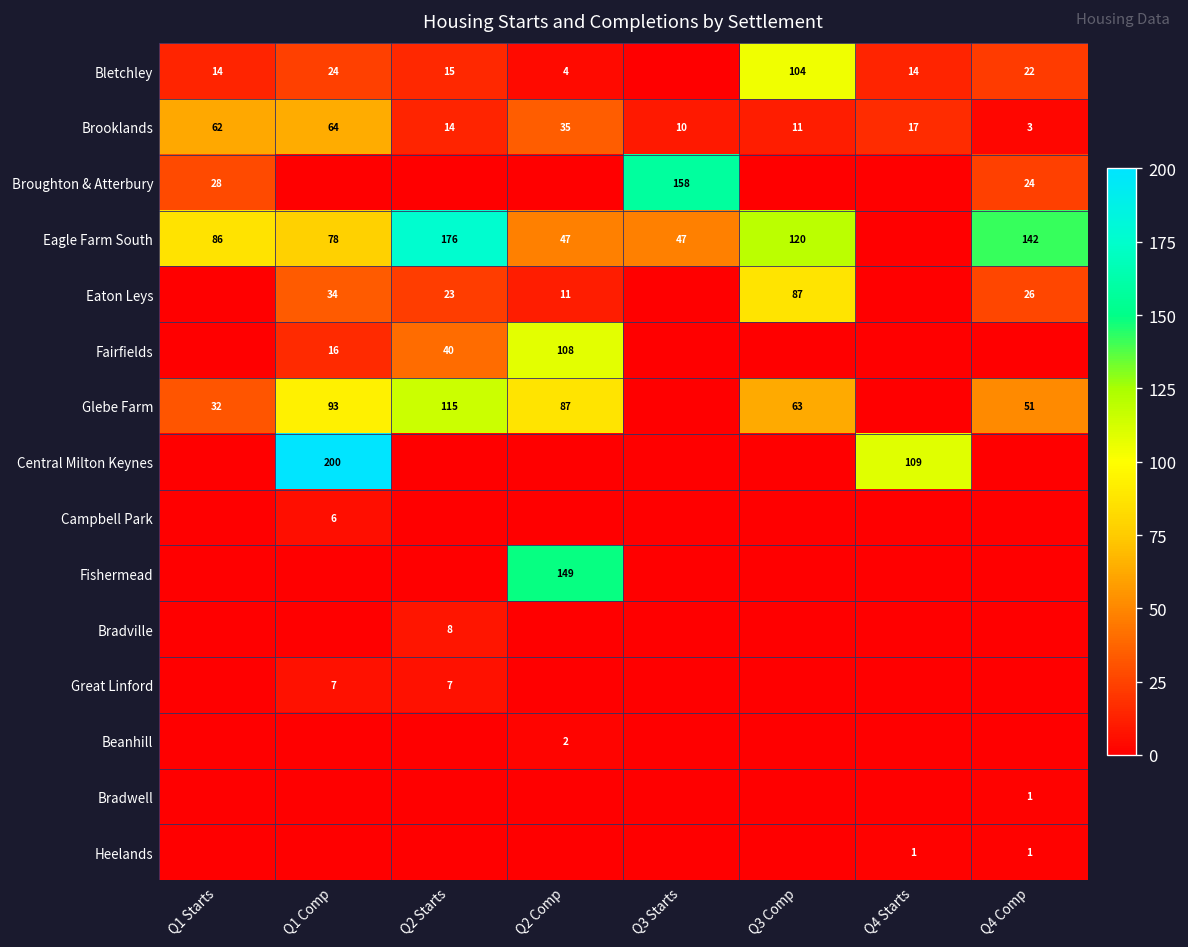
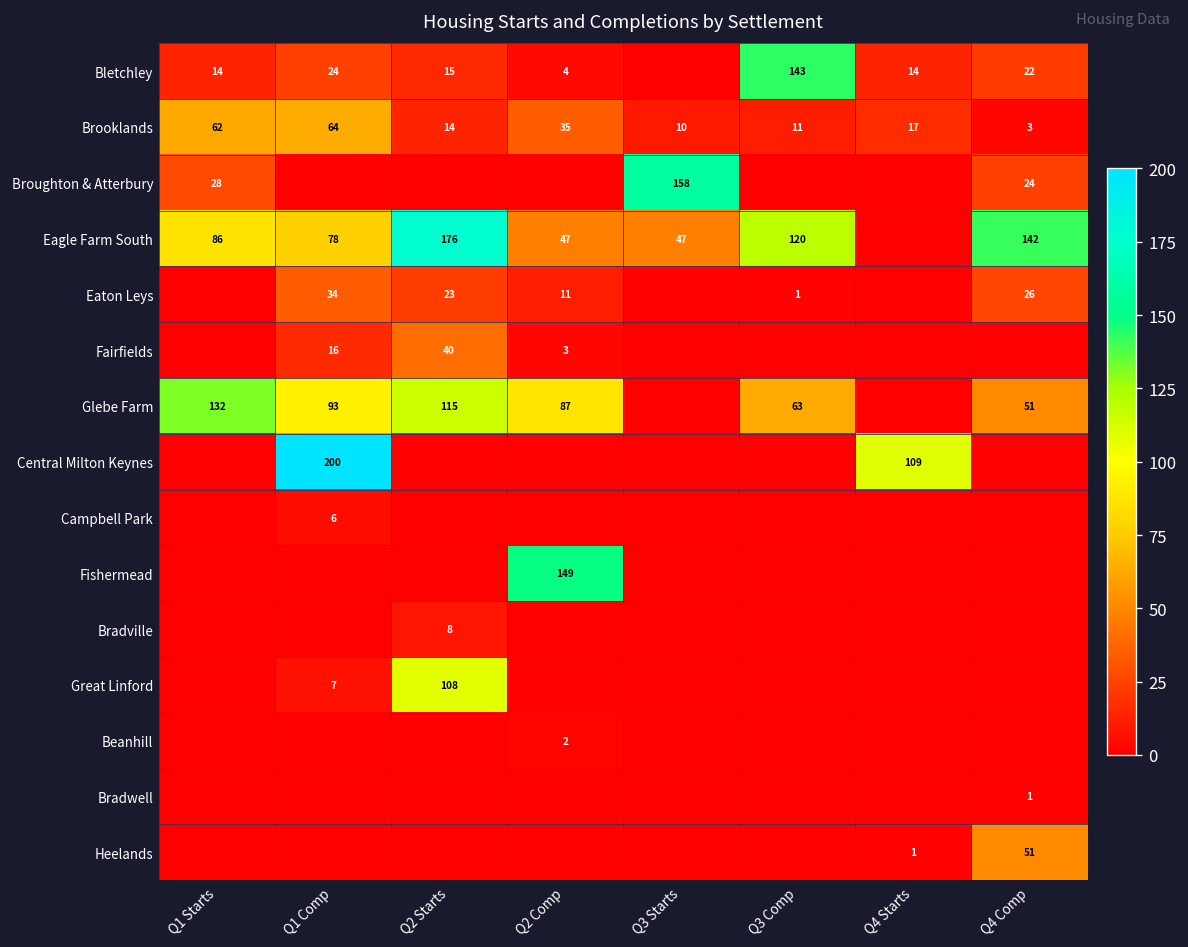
Bletchley, Q3 Comp: 104 -> 143
Eaton Leys, Q3 Comp: 87 -> 1
Fairfields, Q2 Comp: 108 -> 3
Glebe Farm, Q1 Starts: 32 -> 132
Great Linford, Q2 Starts: 7 -> 108
Heelands, Q4 Comp: 1 -> 51
